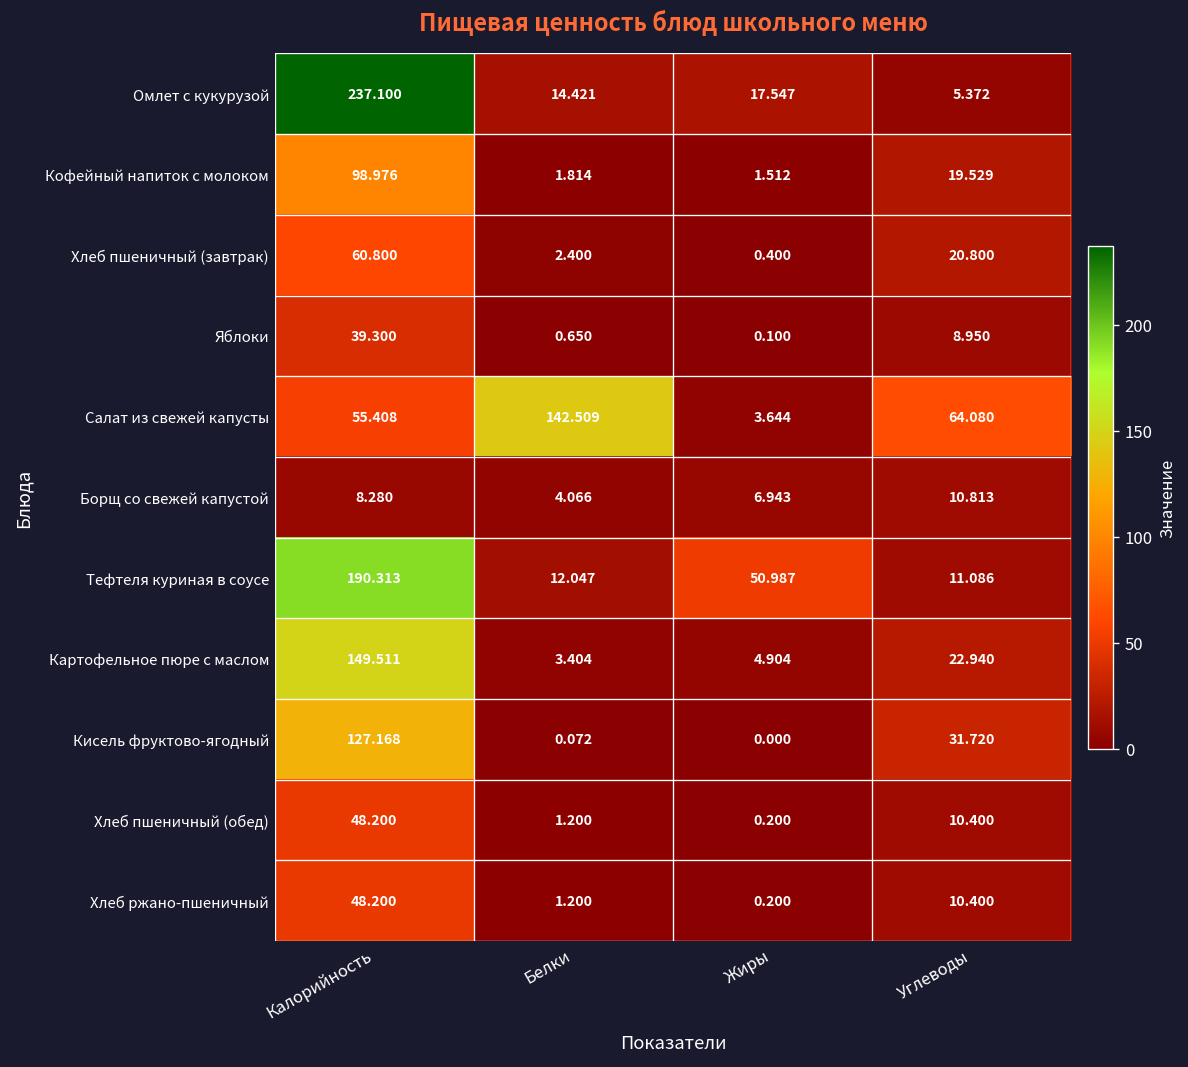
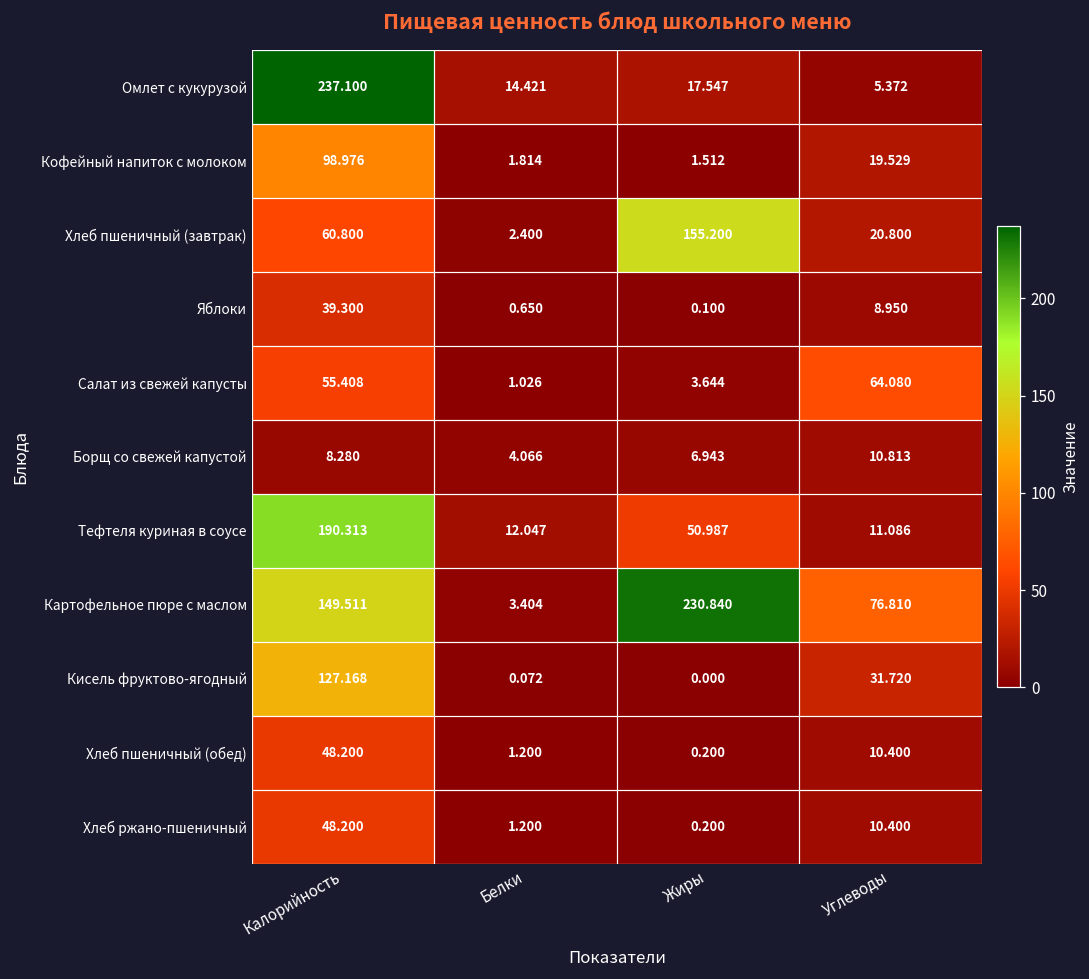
Хлеб пшеничный (завтрак), Жиры: 0.400 -> 155.200
Салат из свежей капусты, Белки: 142.509 -> 1.026
Картофельное пюре с маслом, Жиры: 4.904 -> 230.840
Картофельное пюре с маслом, Углеводы: 22.940 -> 76.810
